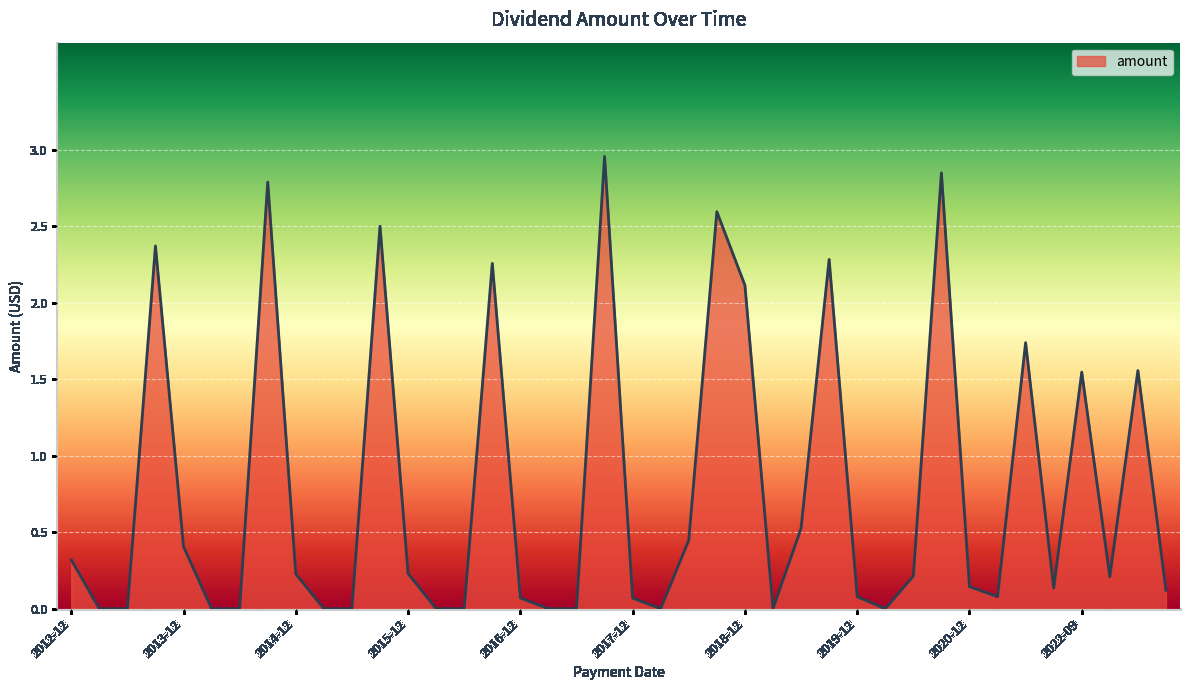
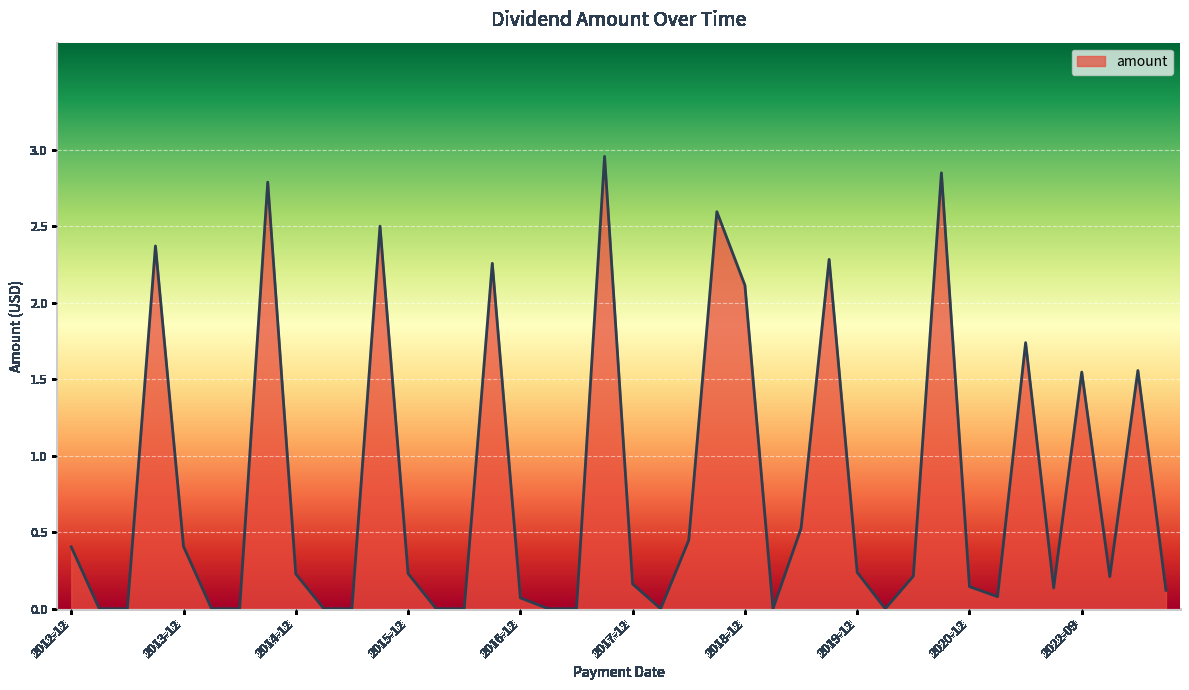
2012-12: 0.32 -> 0.40
2017-12: 0.07 -> 0.16
2019-12: 0.08 -> 0.24
